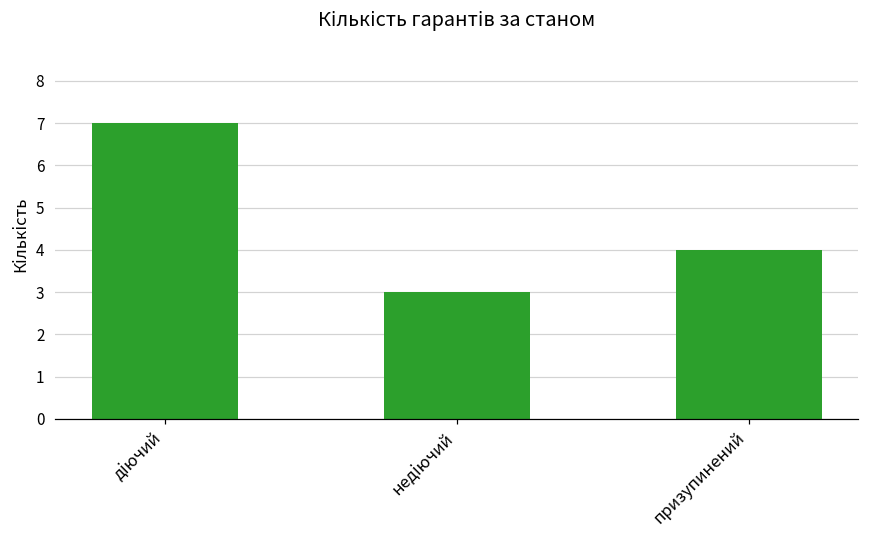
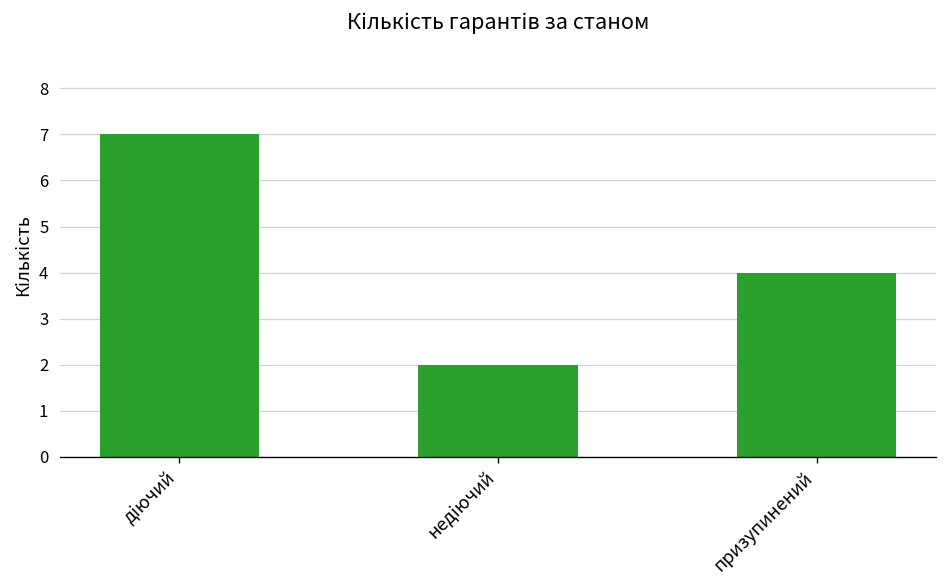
недіючий: 3 -> 2
